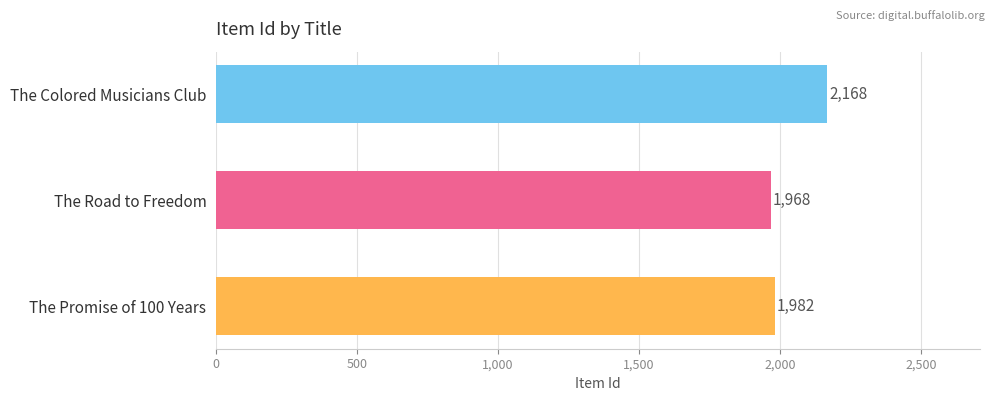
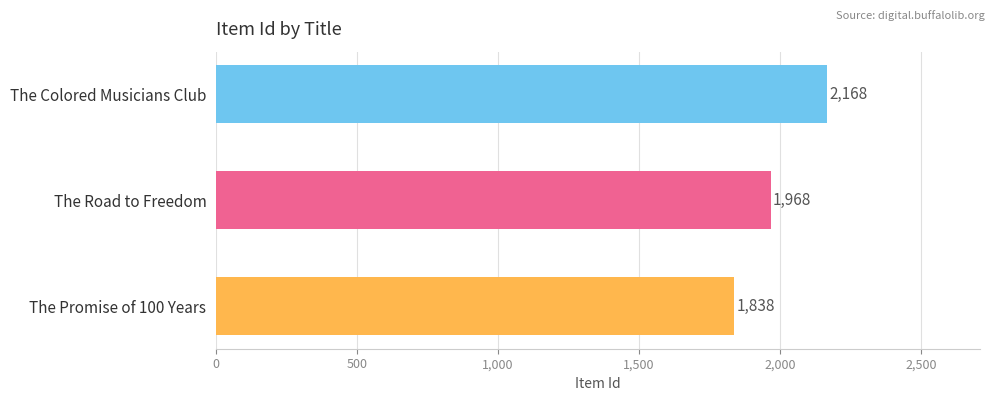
The Promise of 100 Years: 1,982 -> 1,838
